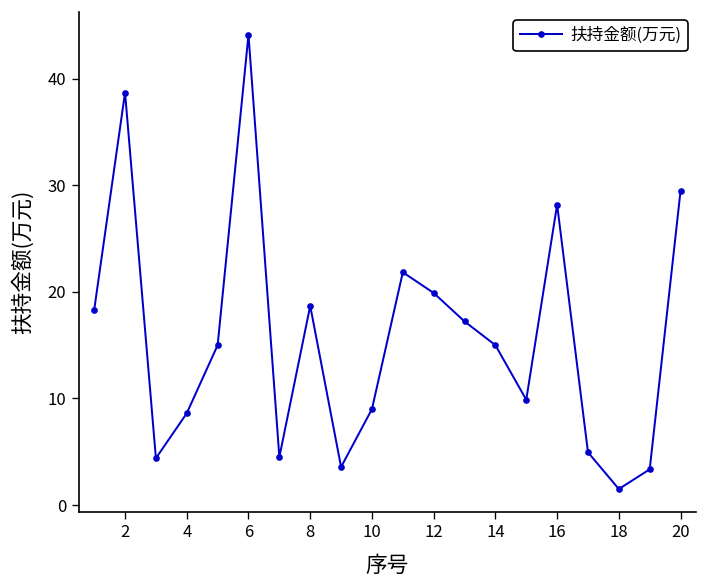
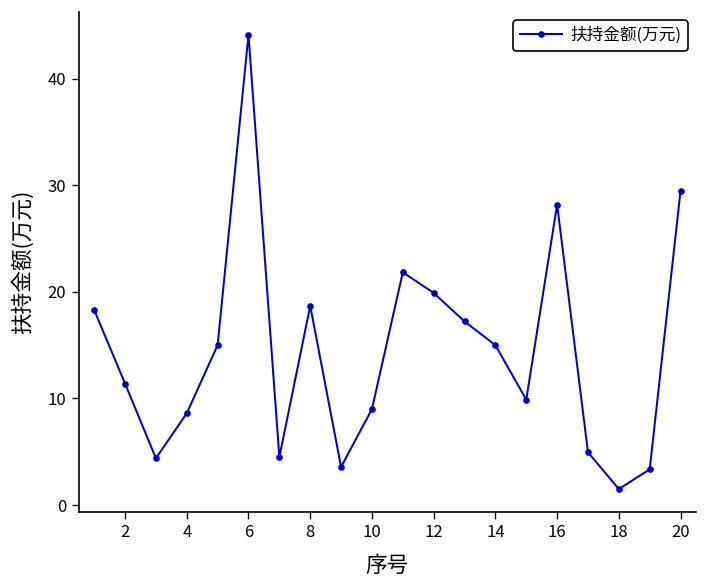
2: 39 -> 11
